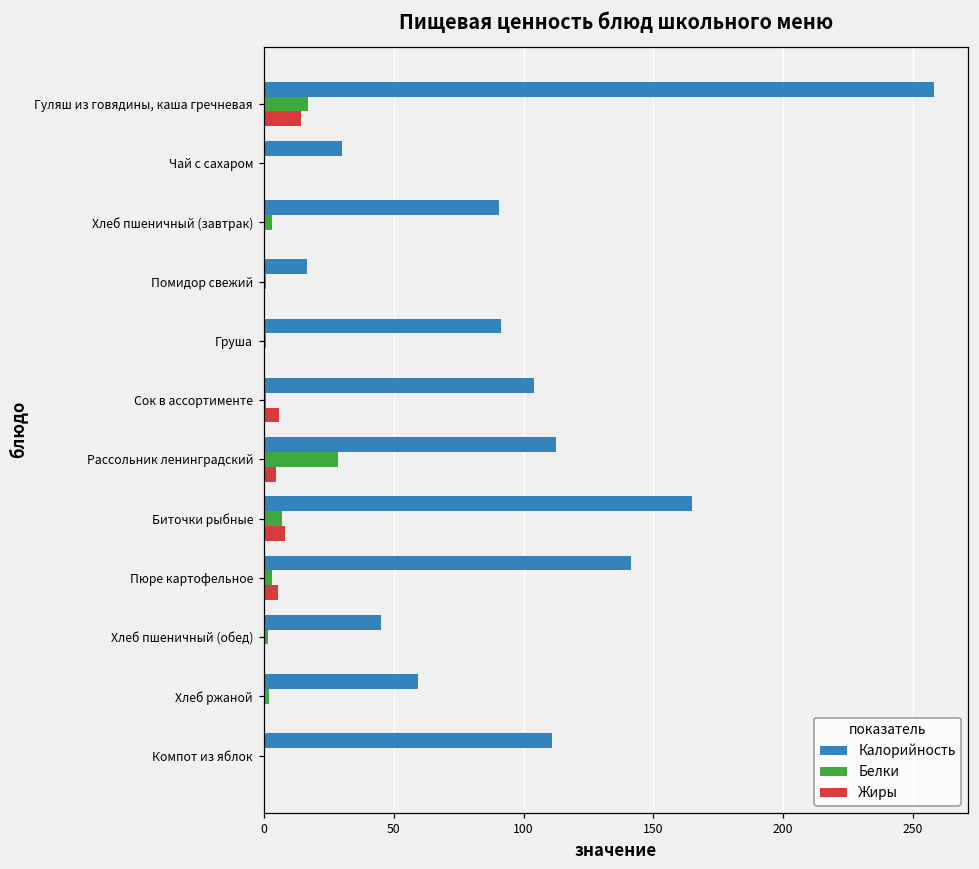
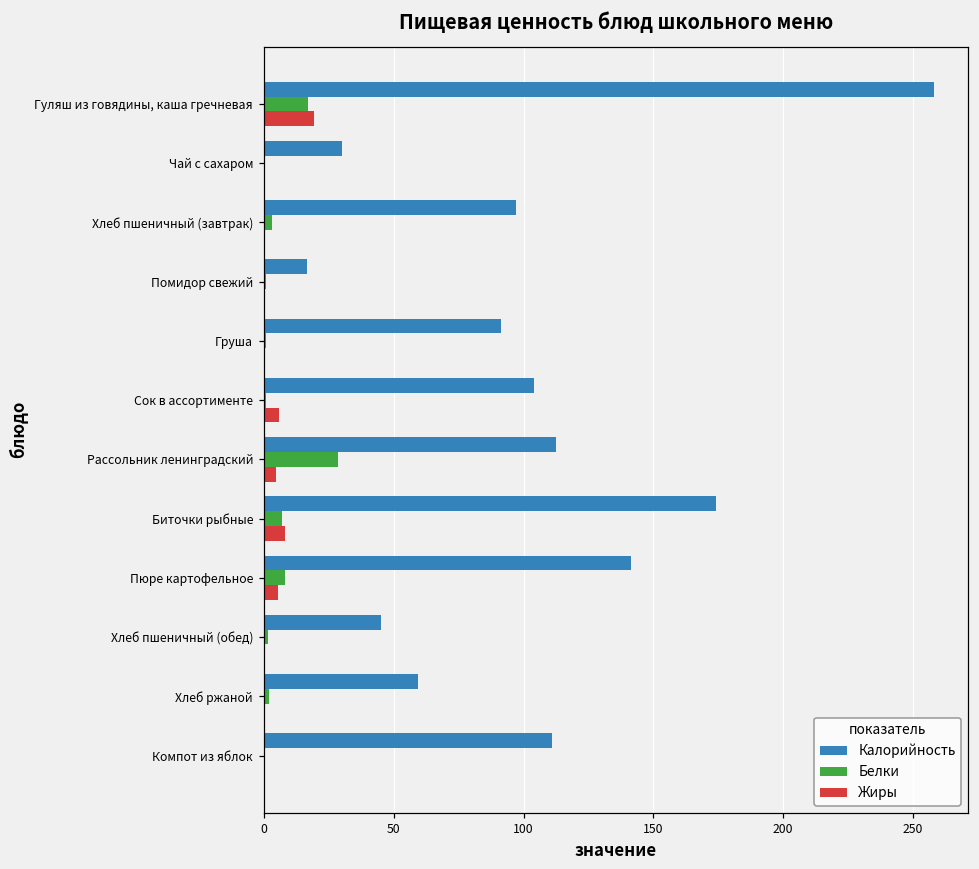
Жиры, Гуляш из говядины, каша гречневая: 14 -> 19
Калорийность, Хлеб пшеничный (завтрак): 90 -> 97
Калорийность, Биточки рыбные: 165 -> 174
Белки, Пюре картофельное: 3 -> 8
